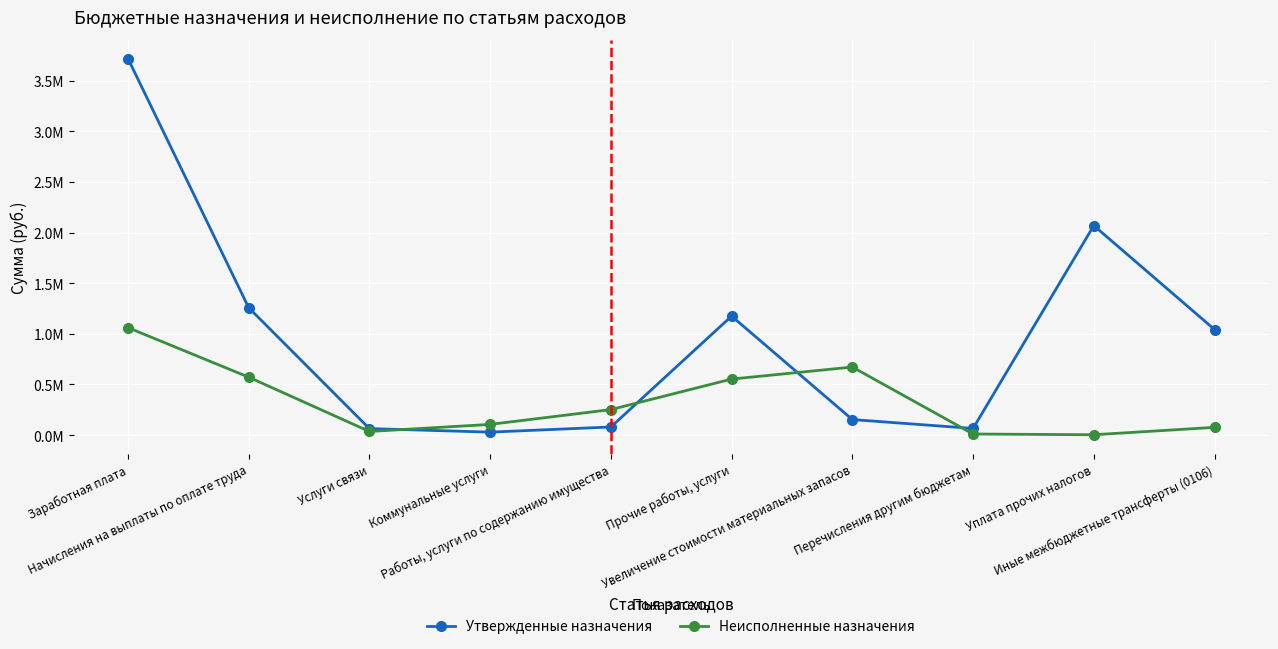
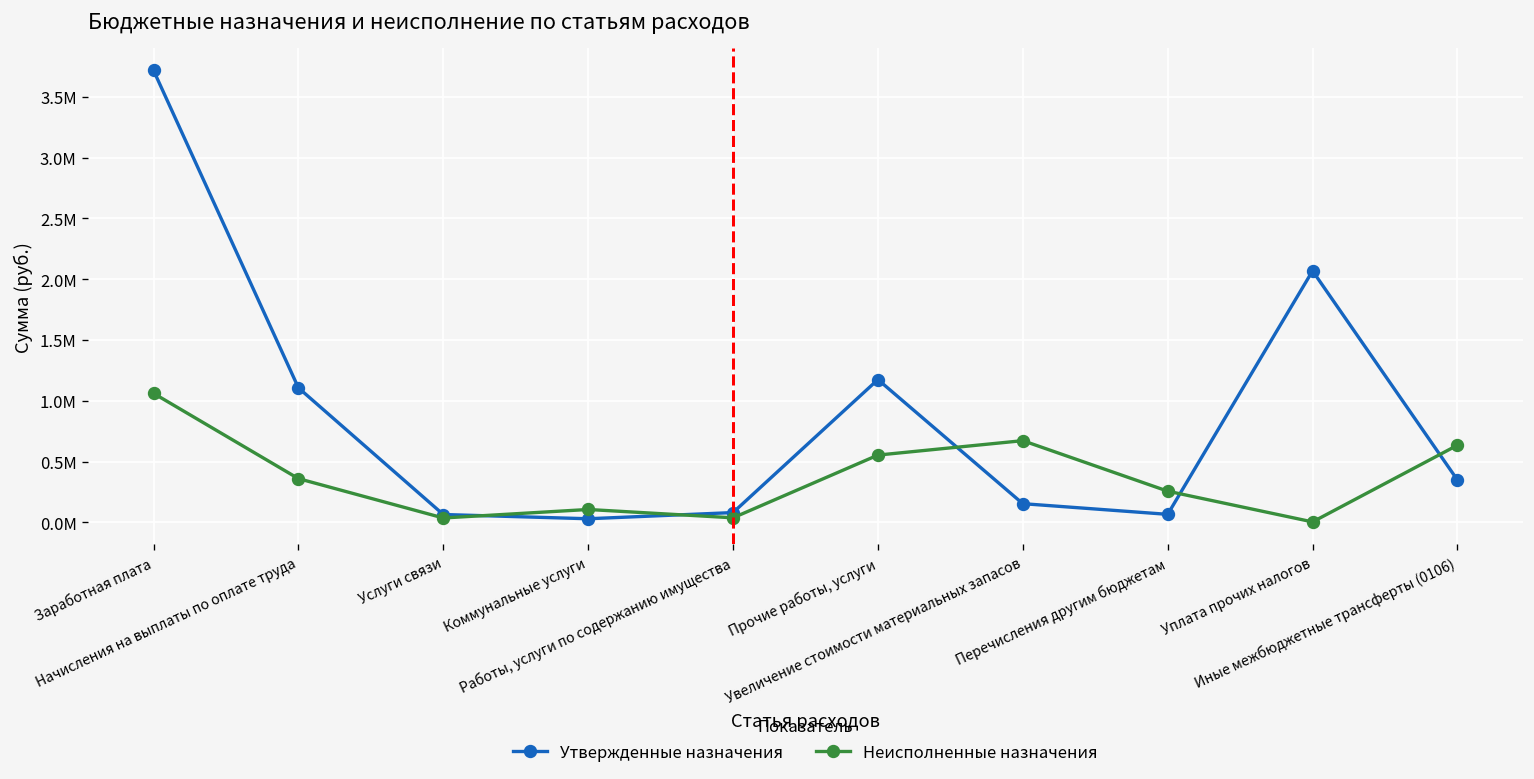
Утвержденные назначения, Начисления на выплаты по оплате труда: 1.26М -> 1.11М
Неисполненные назначения, Начисления на выплаты по оплате труда: 0.57М -> 0.36М
Неисполненные назначения, Работы, услуги по содержанию имущества: 0.25М -> 0.04М
Неисполненные назначения, Перечисления другим бюджетам: 0.01М -> 0.26М
Утвержденные назначения, Иные межбюджетные трансферты (0106): 1.04М -> 0.35М
Неисполненные назначения, Иные межбюджетные трансферты (0106): 0.08М -> 0.63М
